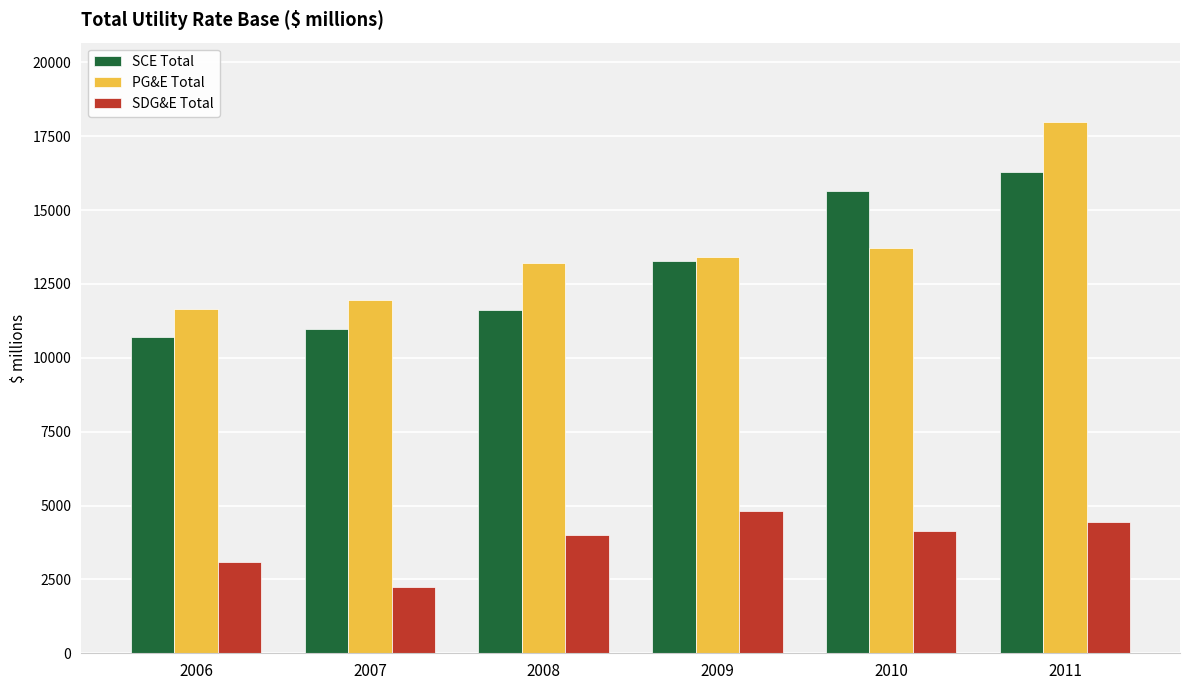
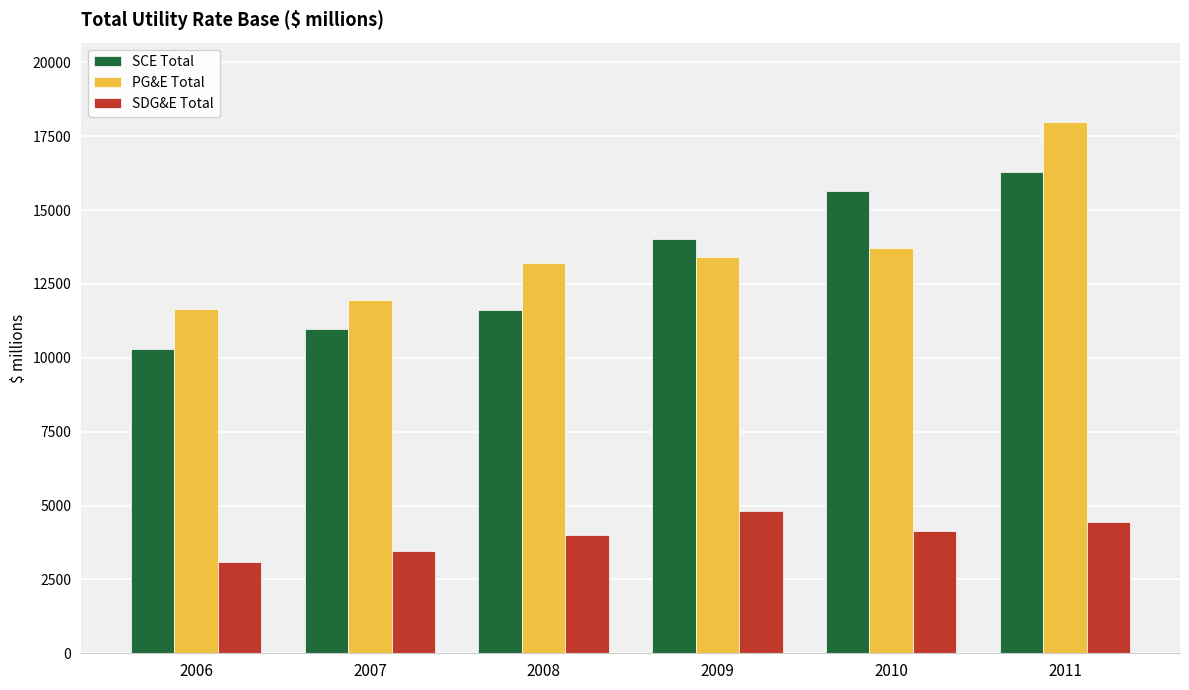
SCE Total, 2006: 10700 -> 10300
SDG&E Total, 2007: 2300 -> 3500
SCE Total, 2009: 13300 -> 14000
